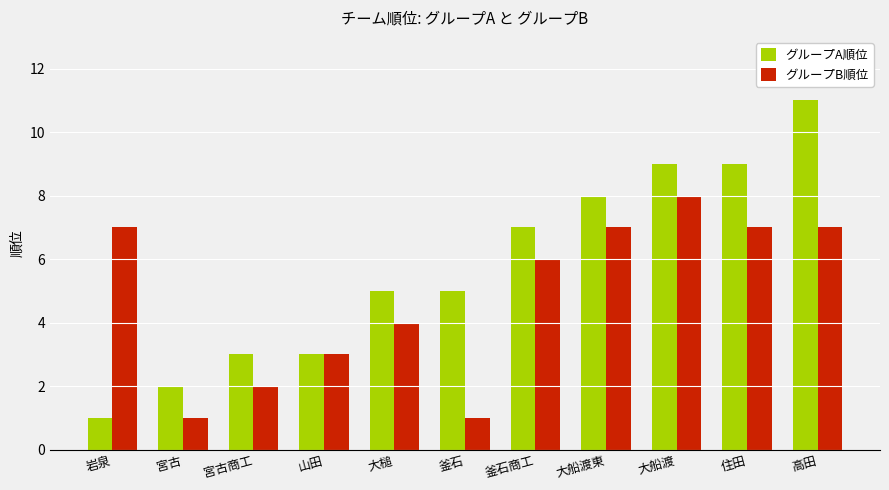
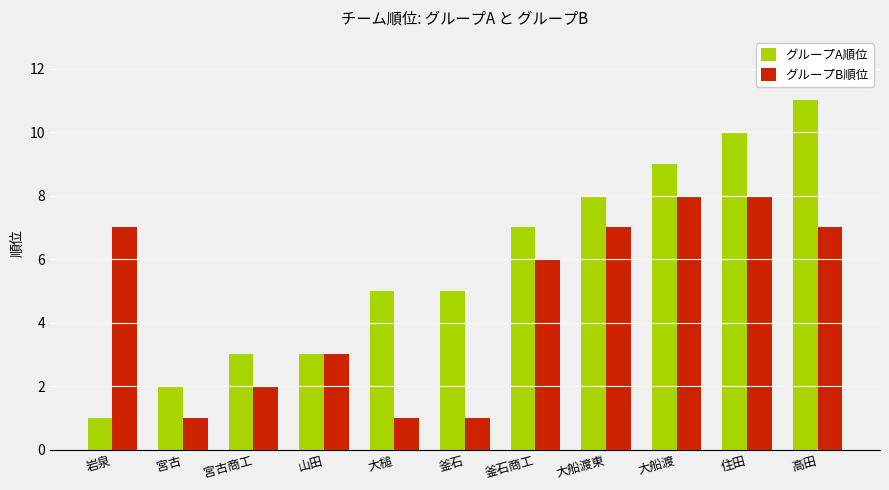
グループB順位, 大槌: 4 -> 1
グループA順位, 住田: 9 -> 10
グループB順位, 住田: 7 -> 8
